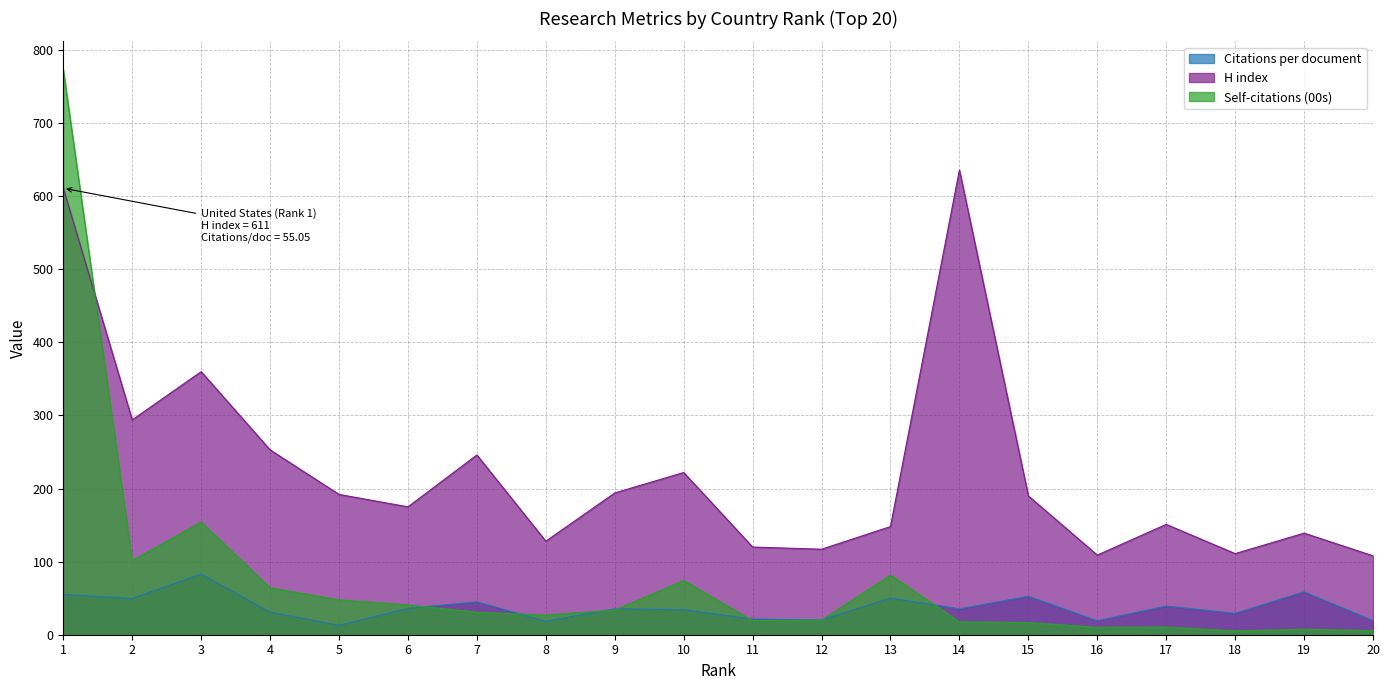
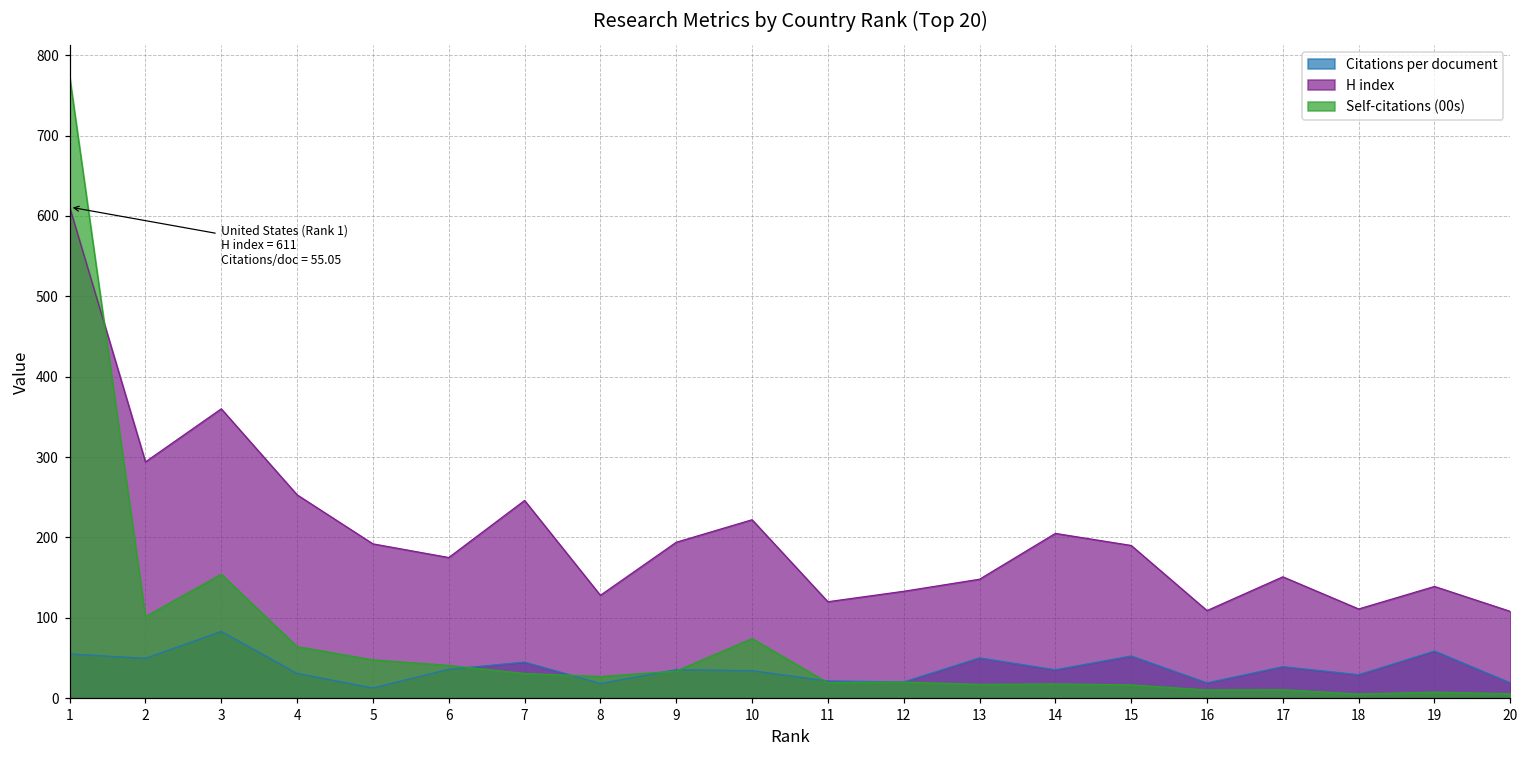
H index, 12: 120 -> 130
Self-citations (00s), 13: 80 -> 20
H index, 14: 640 -> 210
